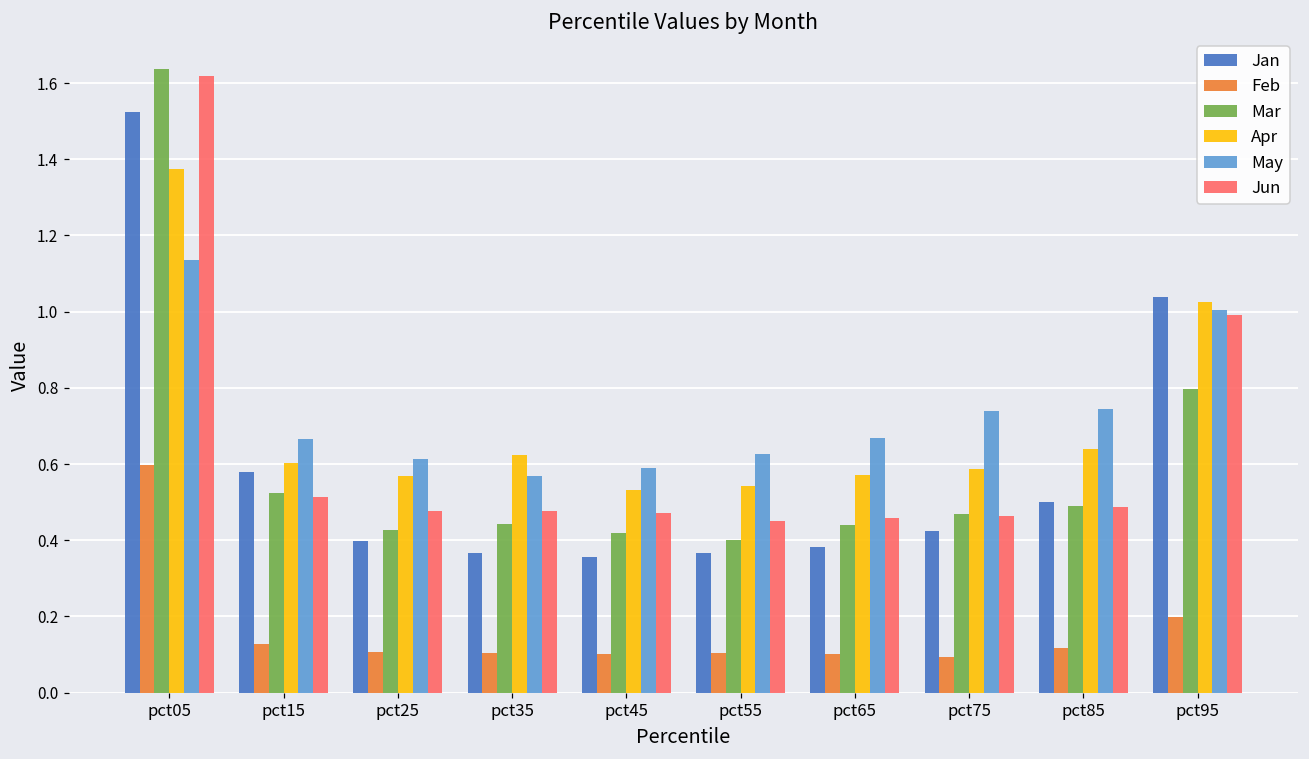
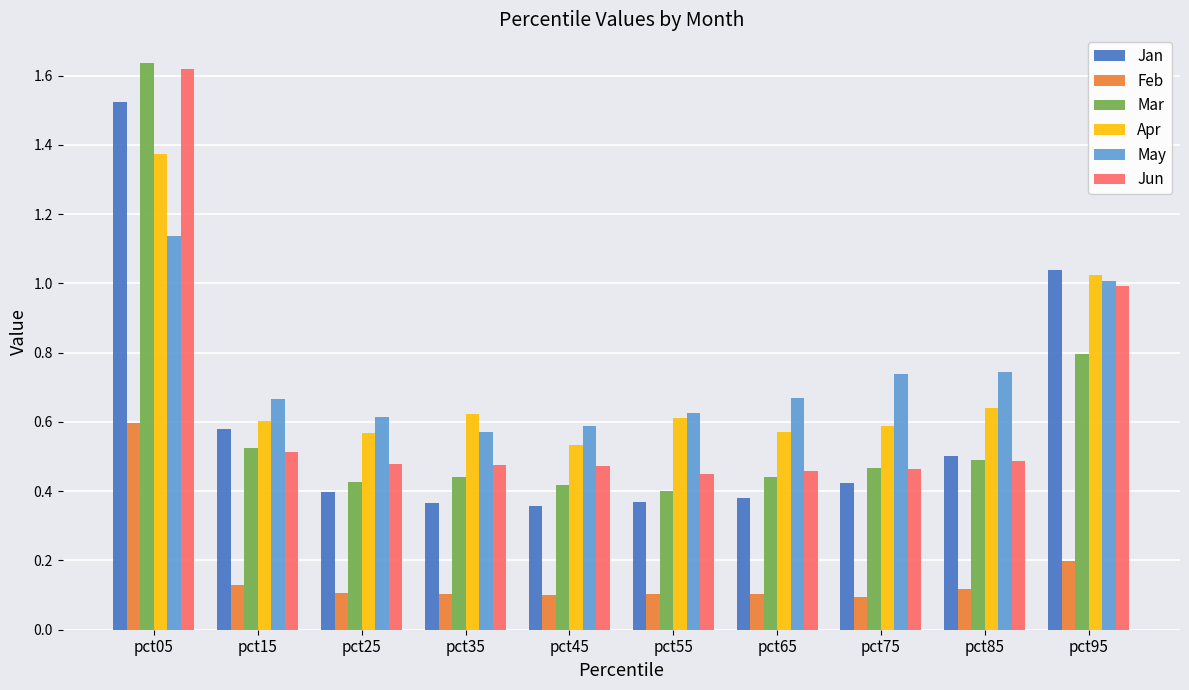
Apr, pct55: 0.54 -> 0.61
